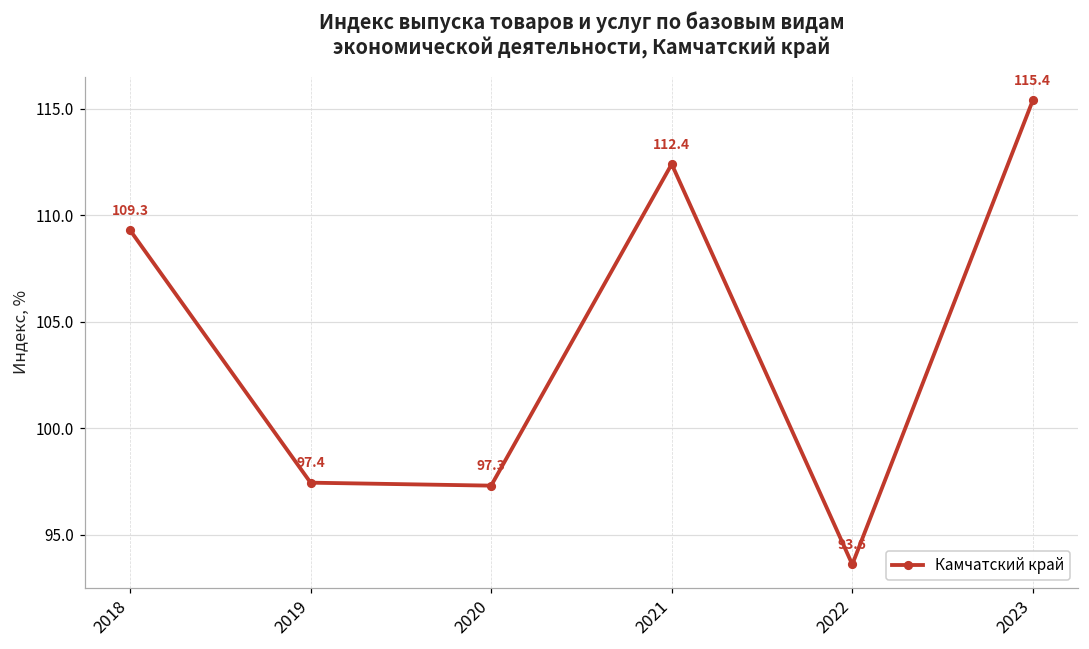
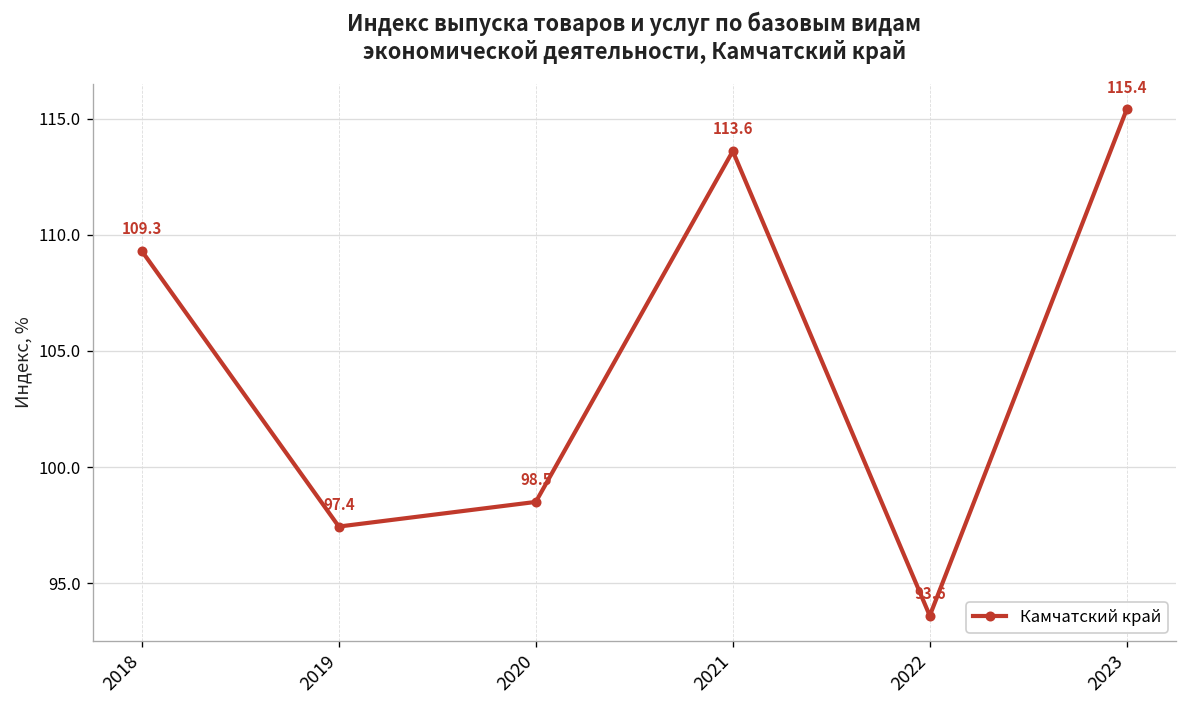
2020: 97.3 -> 98.5
2021: 112.4 -> 113.6
